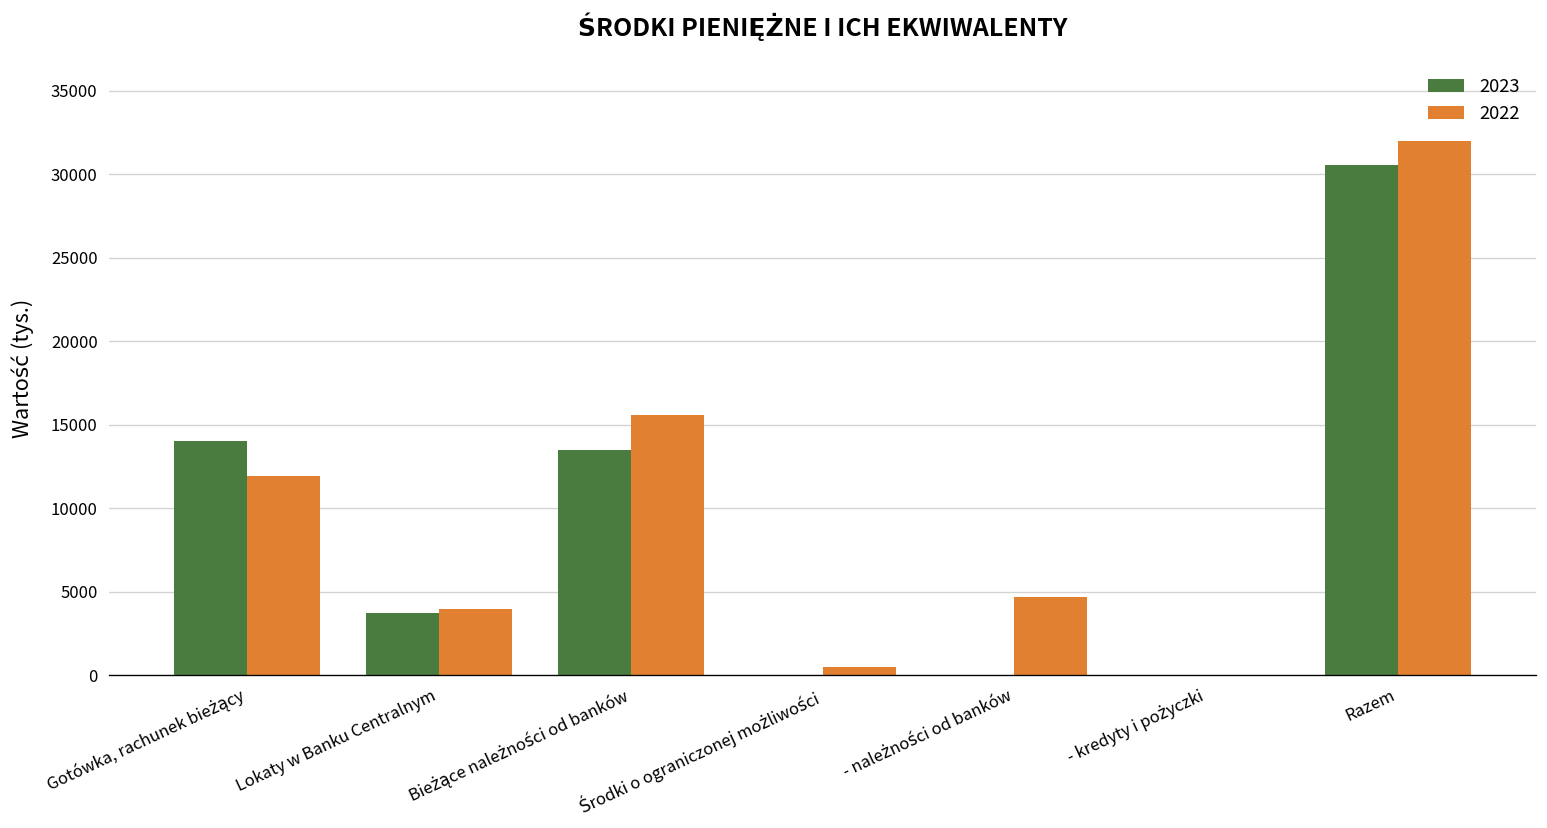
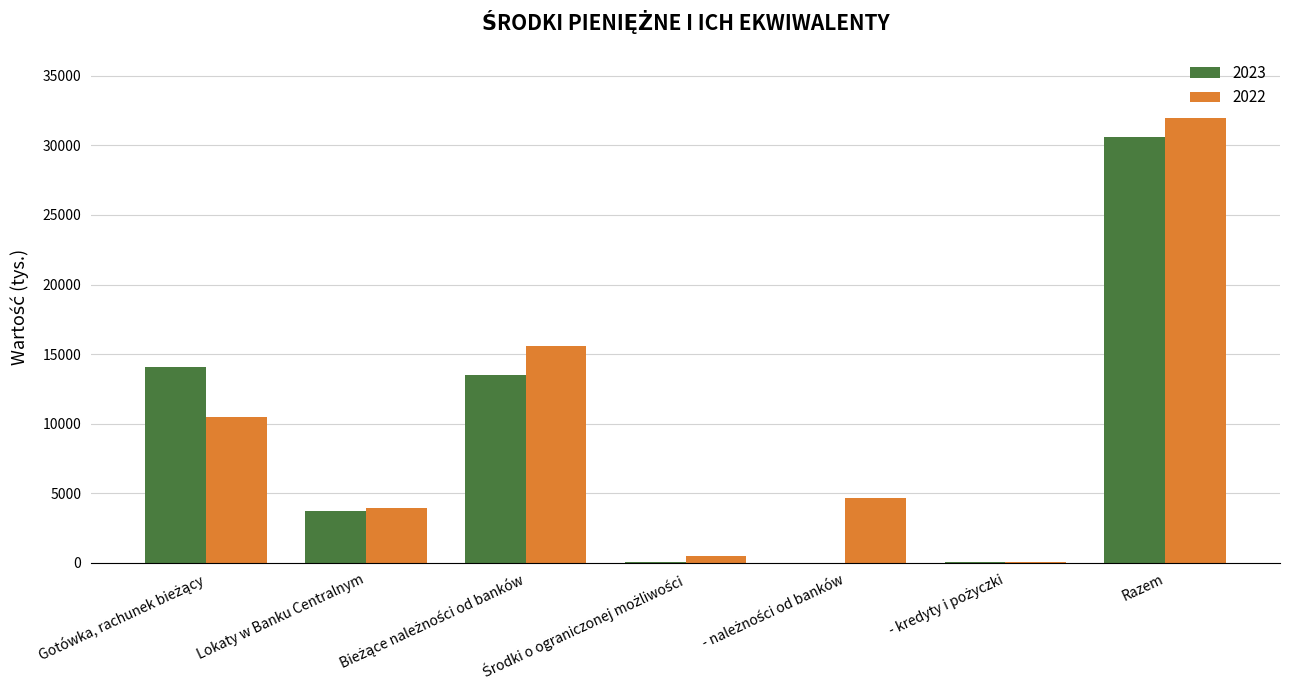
2022, Gotówka, rachunek bieżący: 12000 -> 10500
